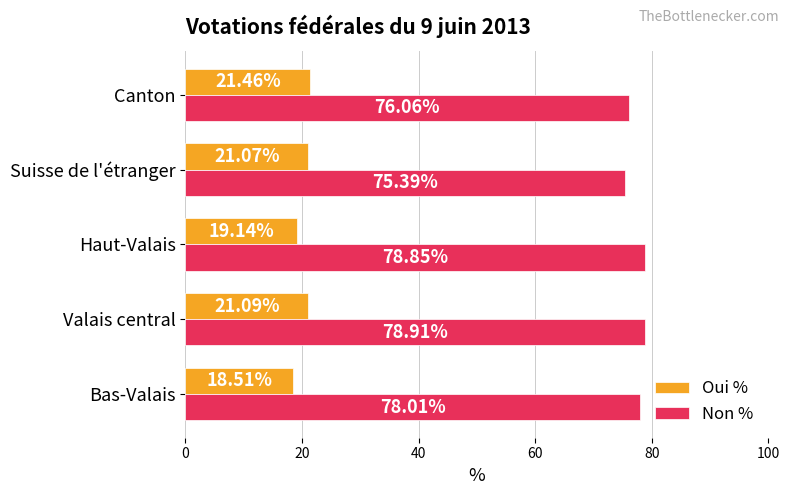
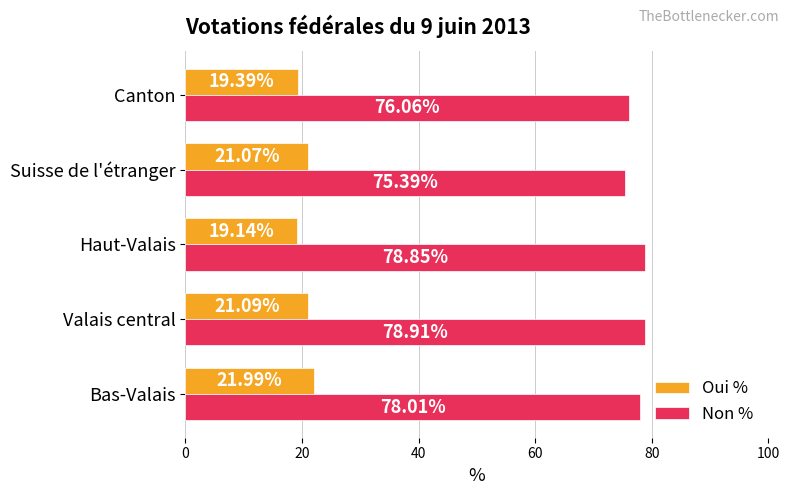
Oui %, Canton: 21.46% -> 19.39%
Oui %, Bas-Valais: 18.51% -> 21.99%
